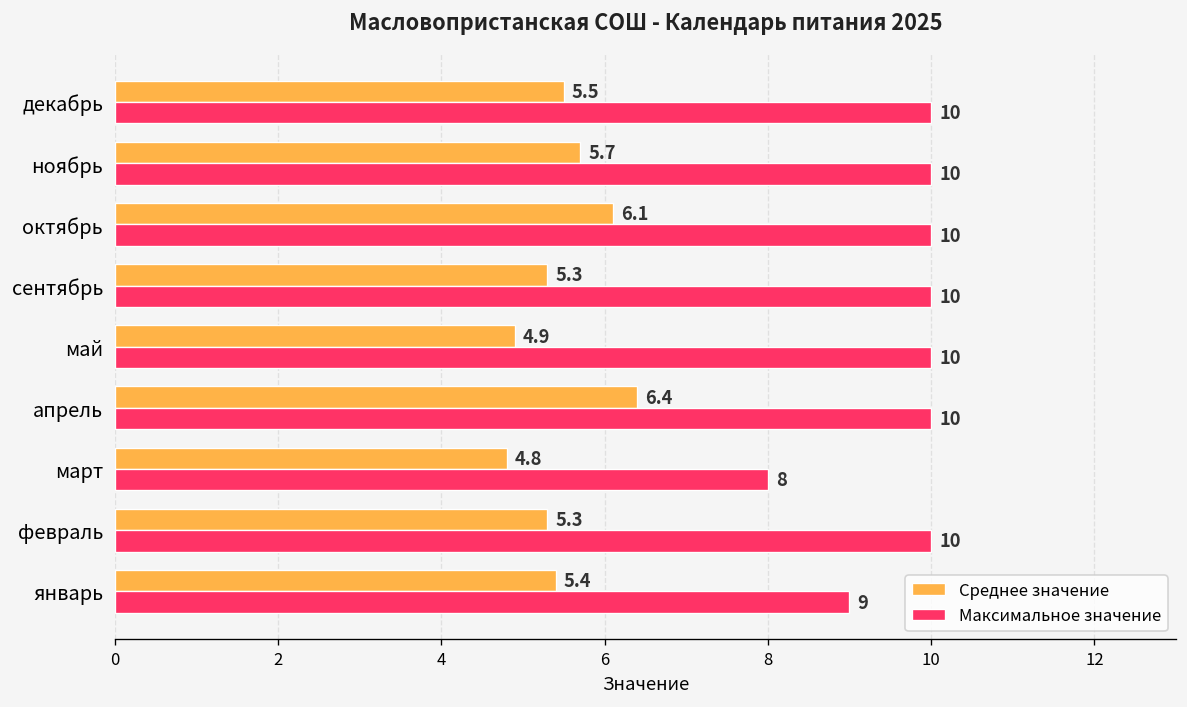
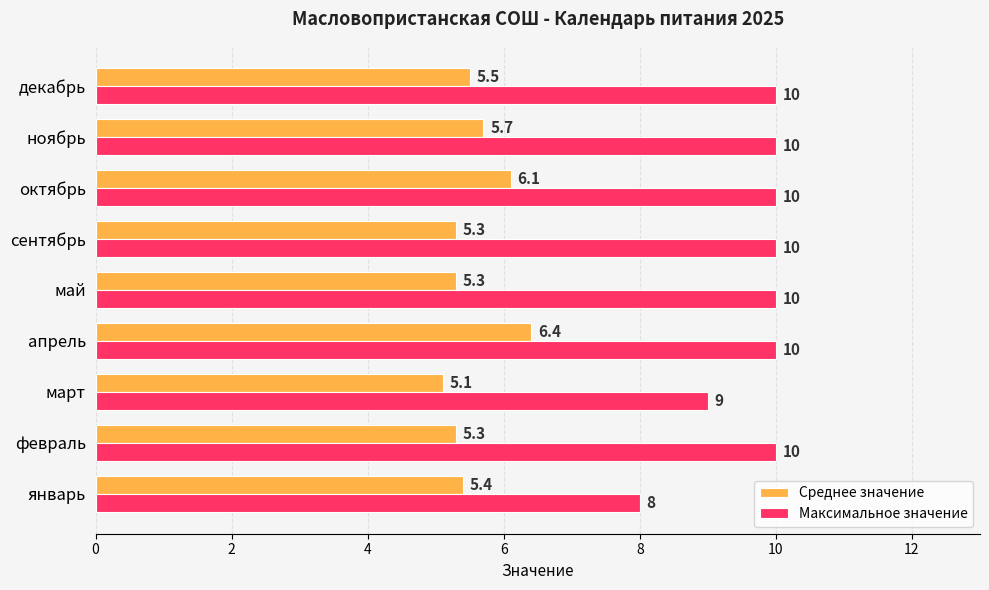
Среднее значение, май: 4.9 -> 5.3
Среднее значение, март: 4.8 -> 5.1
Максимальное значение, март: 8 -> 9
Максимальное значение, январь: 9 -> 8
